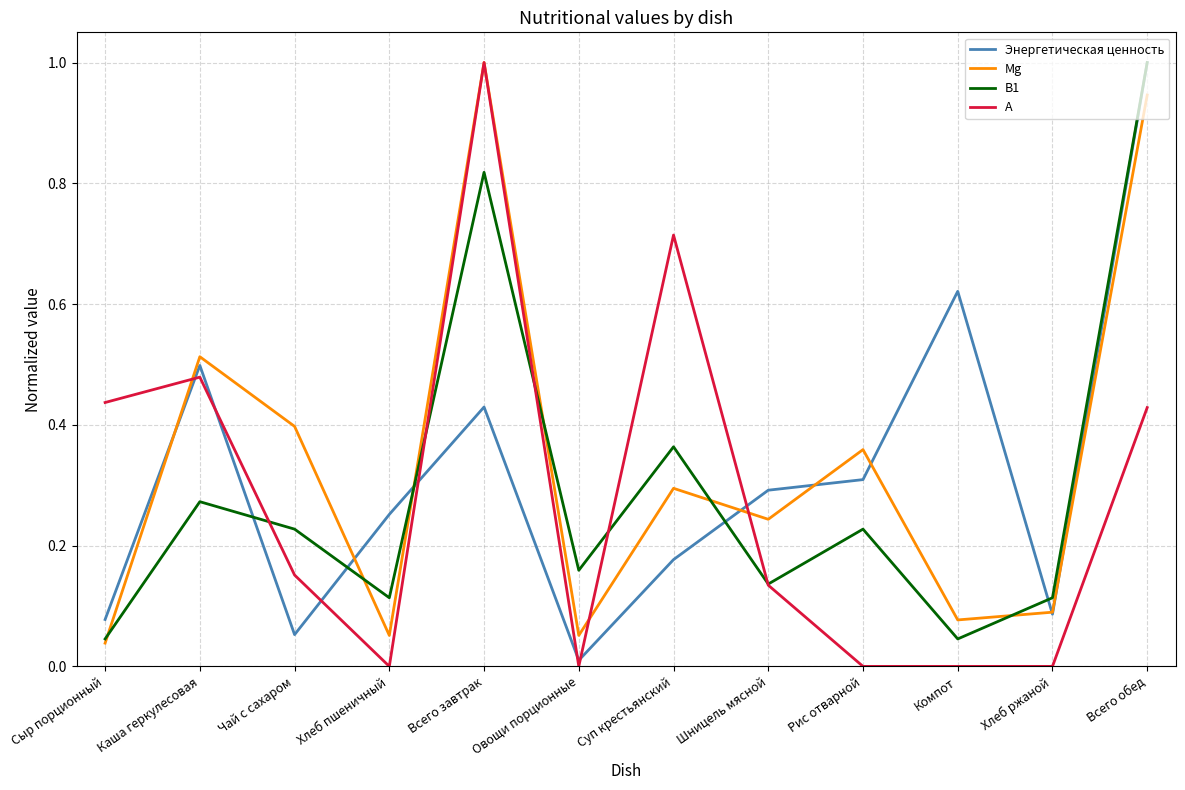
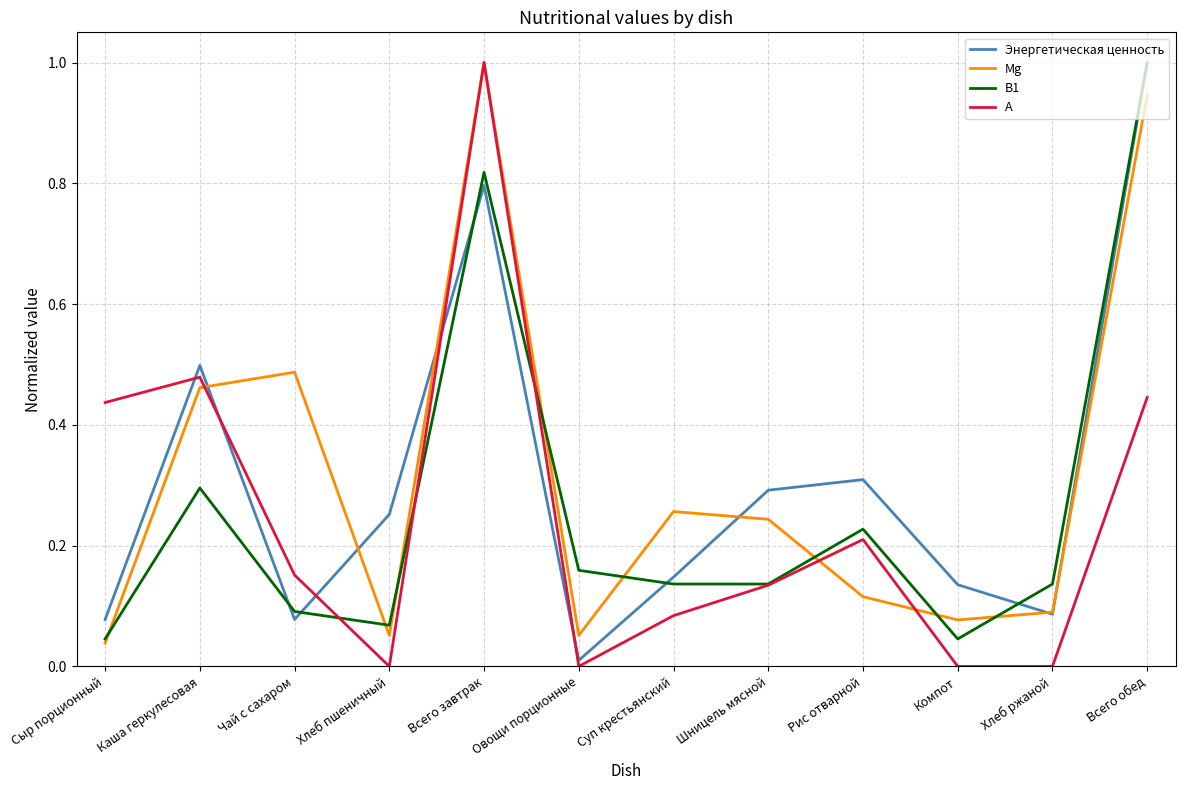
Mg, Каша геркулесовая: 0.51 -> 0.46
В1, Каша геркулесовая: 0.27 -> 0.30
Энергетическая ценность, Чай с сахаром: 0.05 -> 0.08
Mg, Чай с сахаром: 0.40 -> 0.49
В1, Чай с сахаром: 0.23 -> 0.09
В1, Хлеб пшеничный: 0.11 -> 0.07
Энергетическая ценность, Всего завтрак: 0.43 -> 0.80
Энергетическая ценность, Суп крестьянский: 0.18 -> 0.15
Mg, Суп крестьянский: 0.29 -> 0.26
В1, Суп крестьянский: 0.36 -> 0.14
А, Суп крестьянский: 0.71 -> 0.08
Mg, Рис отварной: 0.36 -> 0.12
А, Рис отварной: 0.00 -> 0.21
Энергетическая ценность, Компот: 0.62 -> 0.14
В1, Хлеб ржаной: 0.11 -> 0.14
А, Всего обед: 0.43 -> 0.45
